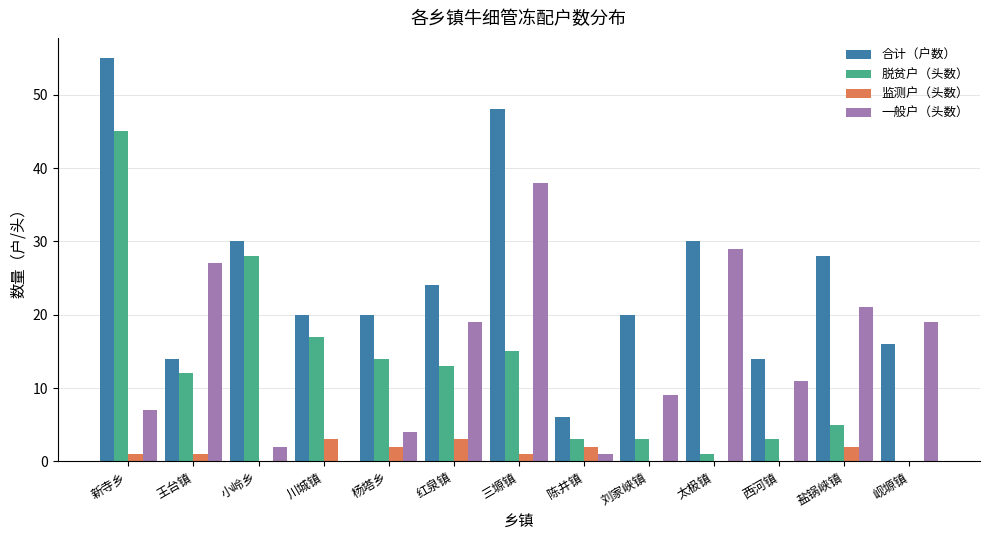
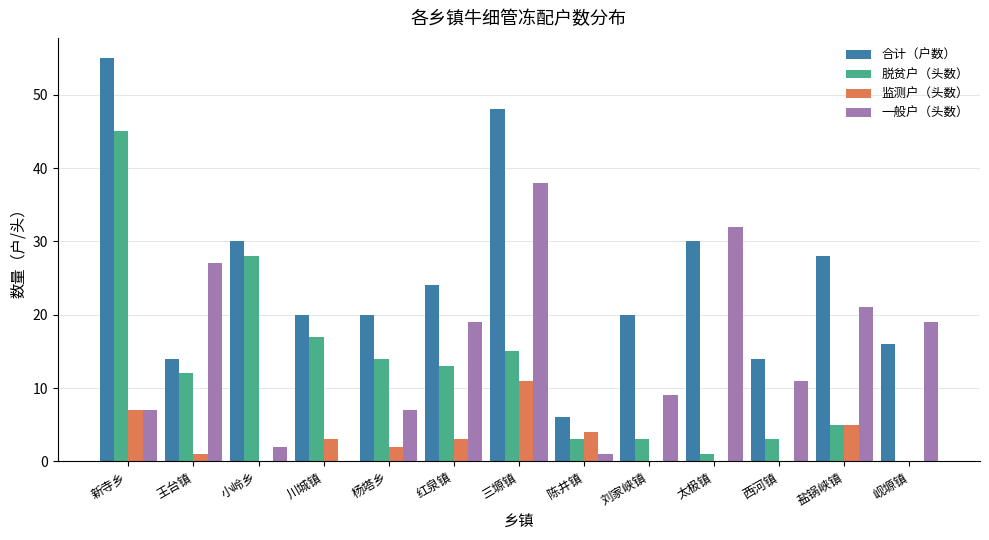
监测户（头数）, 新寺乡: 1 -> 7
一般户（头数）, 杨塔乡: 4 -> 7
监测户（头数）, 三塬镇: 1 -> 11
监测户（头数）, 陈井镇: 2 -> 4
一般户（头数）, 太极镇: 29 -> 32
监测户（头数）, 盐锅峡镇: 2 -> 5
